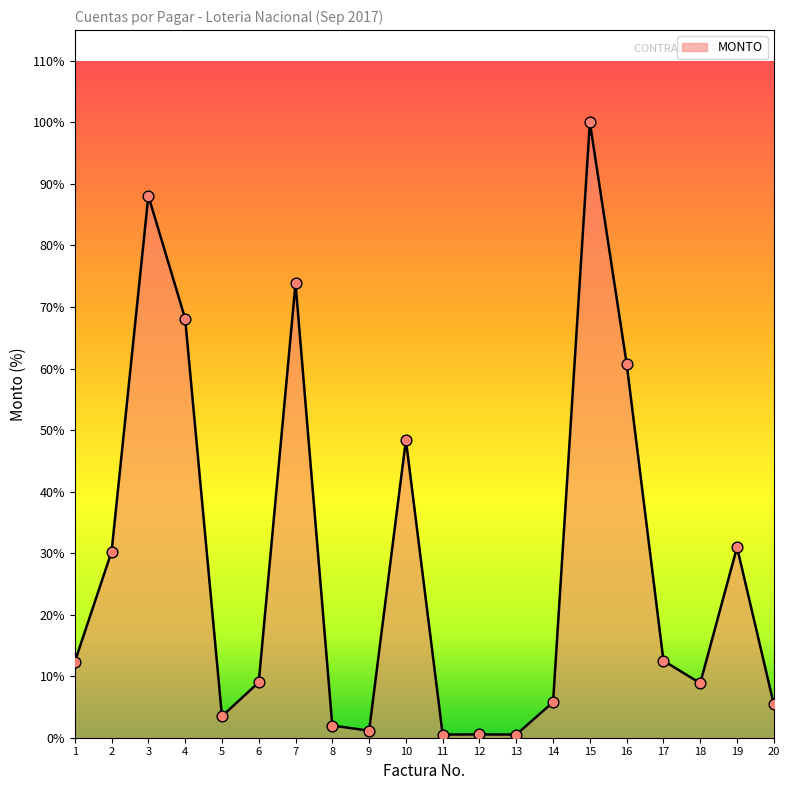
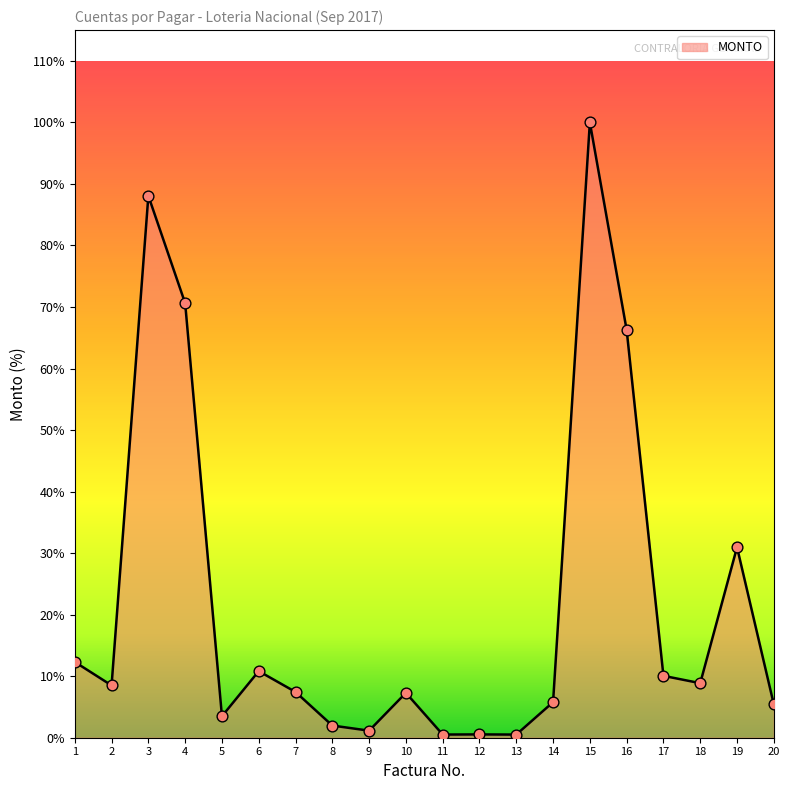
2: 30% -> 9%
4: 68% -> 71%
6: 9% -> 11%
7: 74% -> 7%
10: 48% -> 7%
16: 61% -> 66%
17: 13% -> 10%
